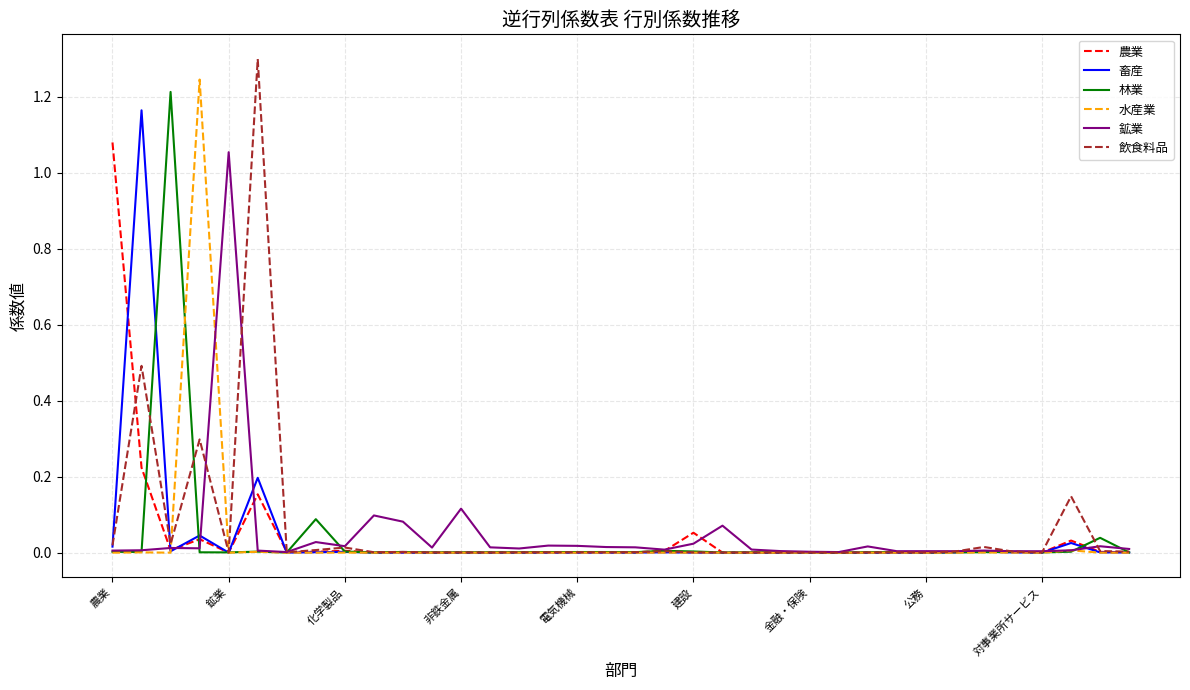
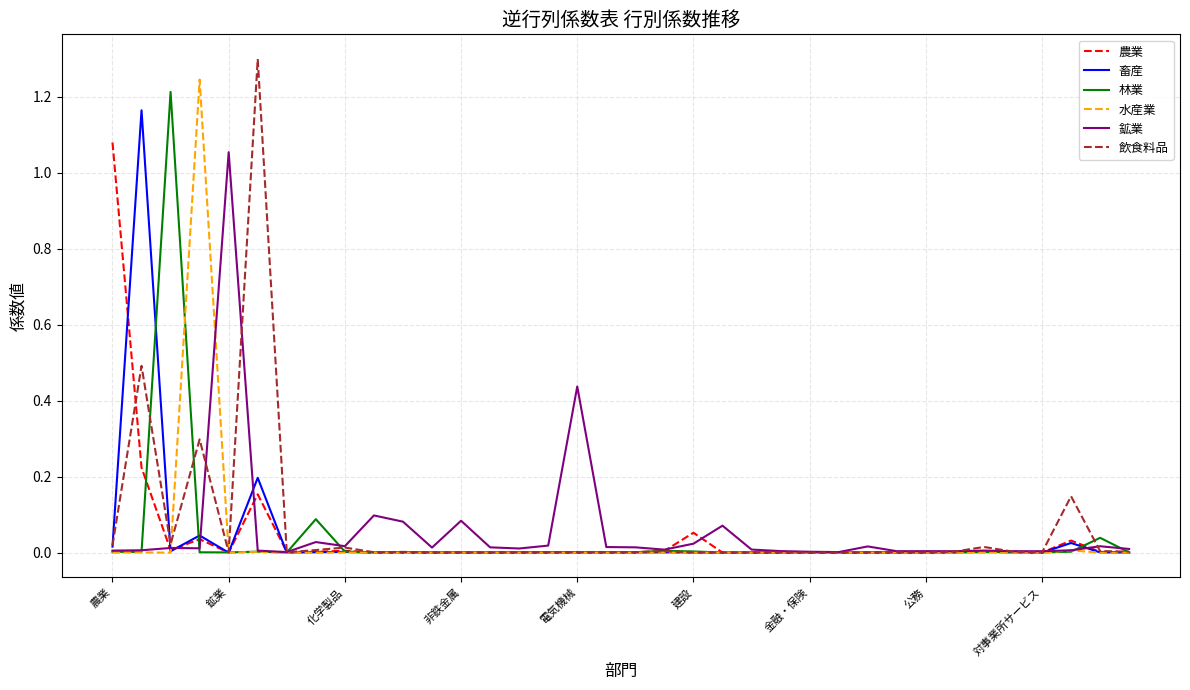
鉱業, 非鉄金属: 0.12 -> 0.08
鉱業, 電気機械: 0.02 -> 0.44
